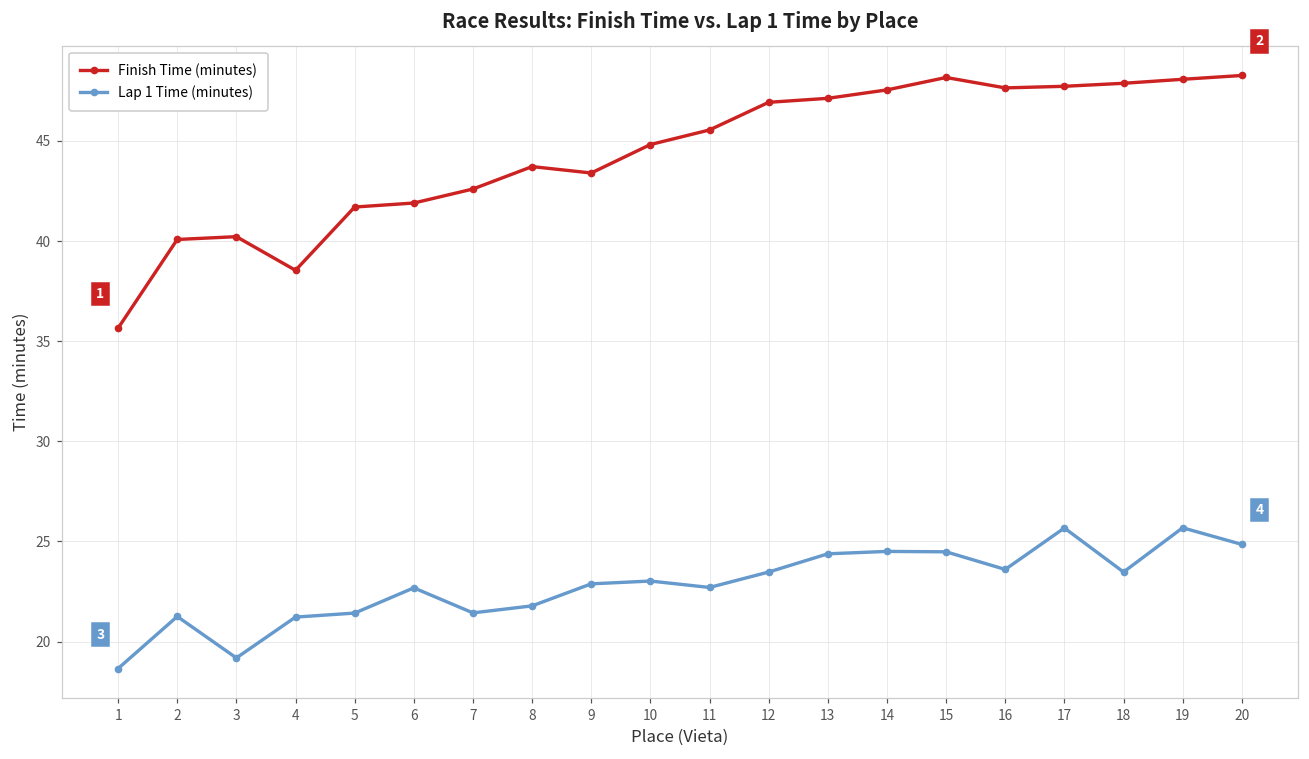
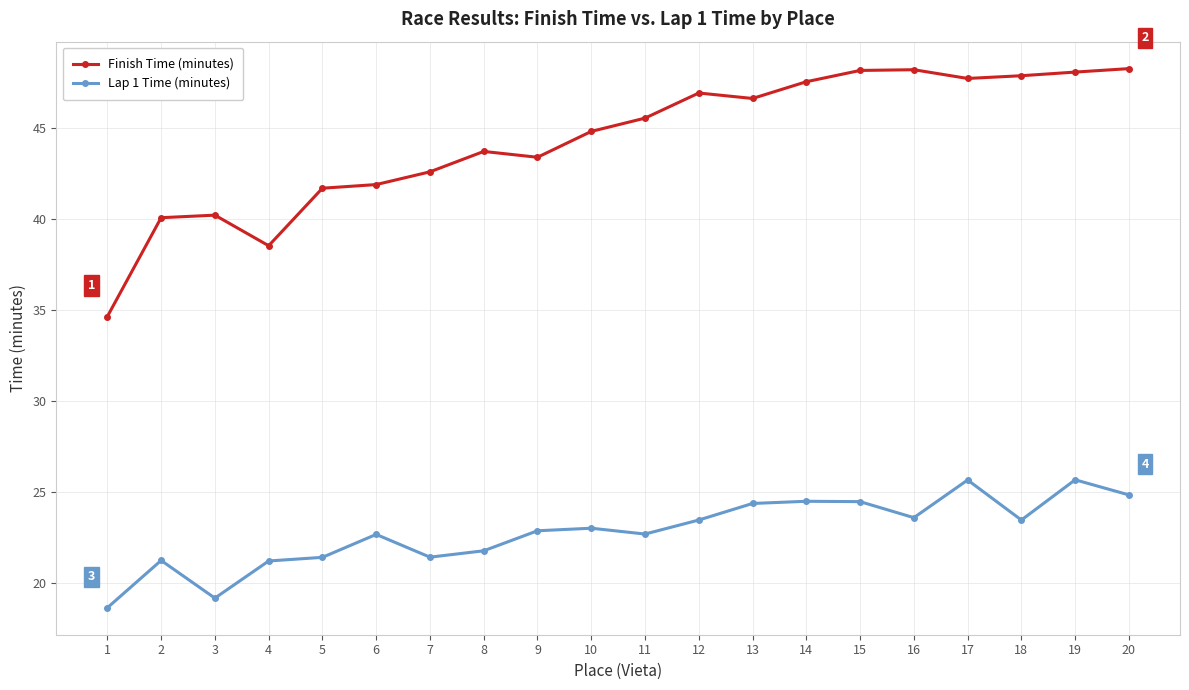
Finish Time (minutes), 1: 35.7 -> 34.7
Finish Time (minutes), 13: 47.1 -> 46.6
Finish Time (minutes), 16: 47.7 -> 48.2
